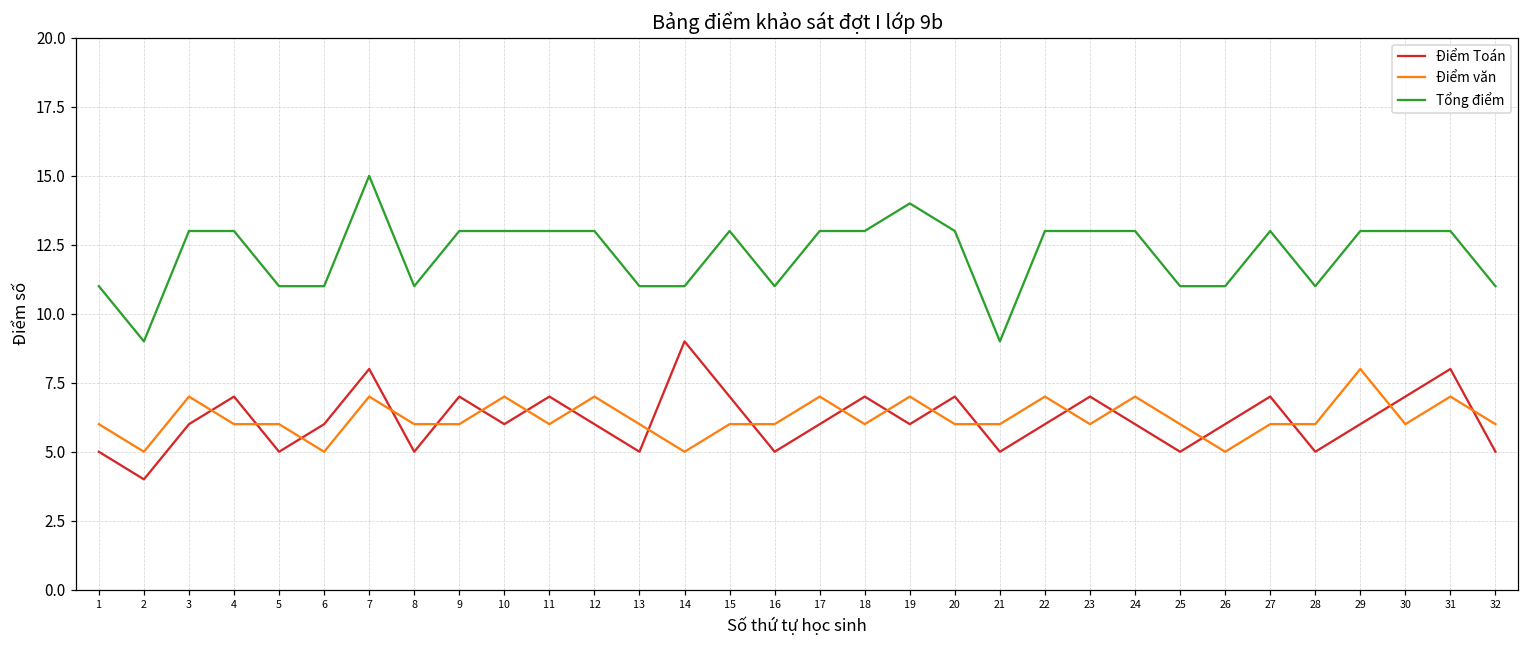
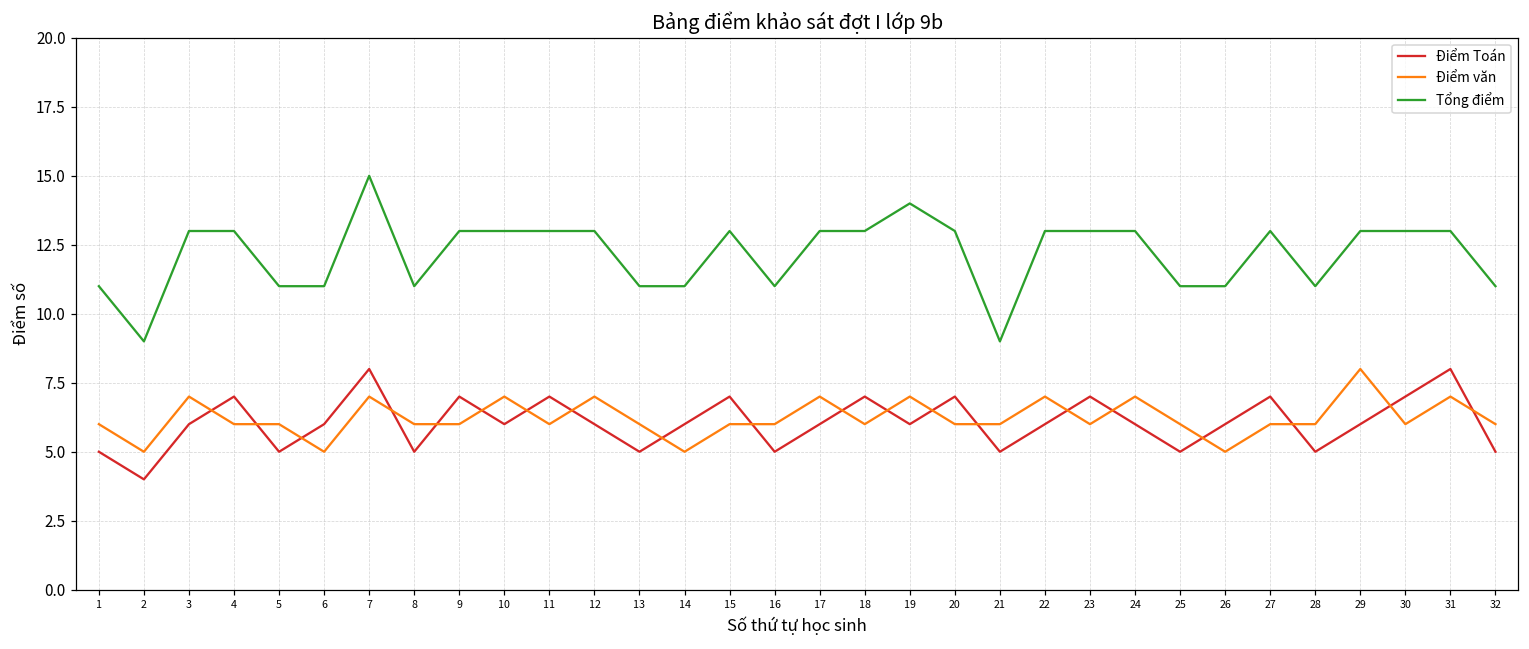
Điểm Toán, 14: 9 -> 6
